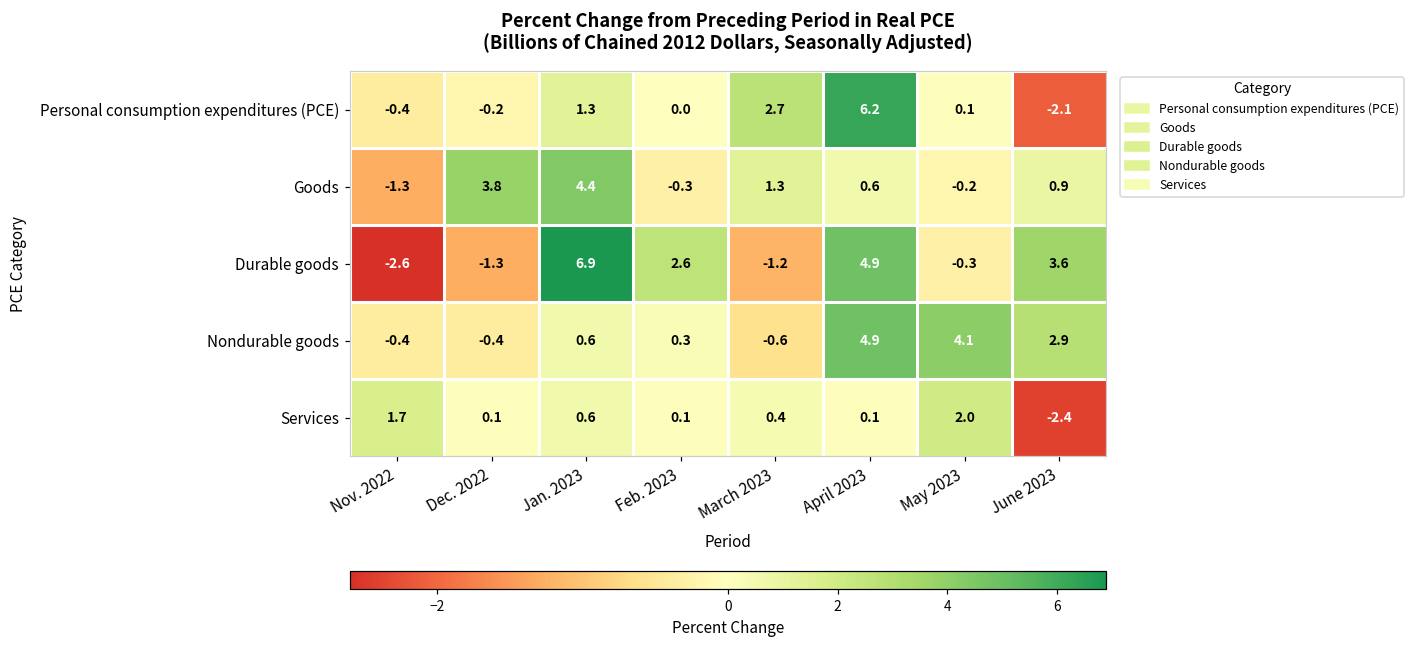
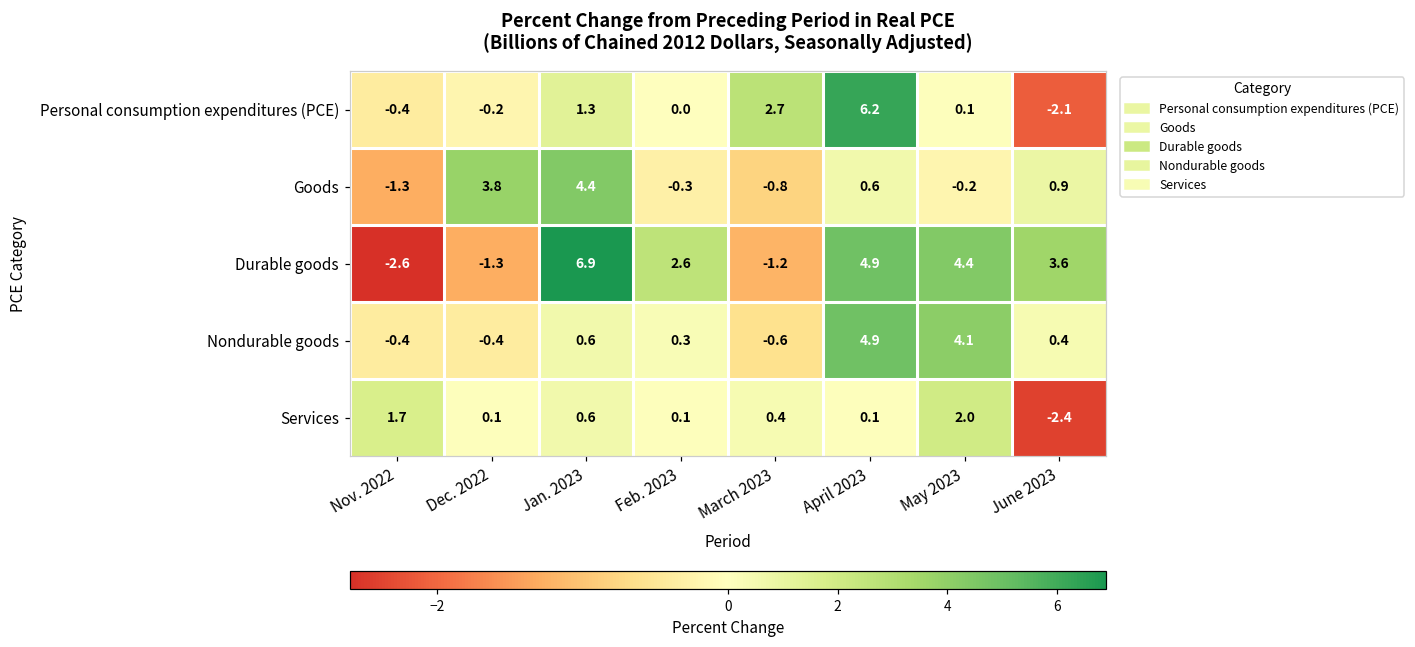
Goods, March 2023: 1.3 -> -0.8
Durable goods, May 2023: -0.3 -> 4.4
Nondurable goods, June 2023: 2.9 -> 0.4
